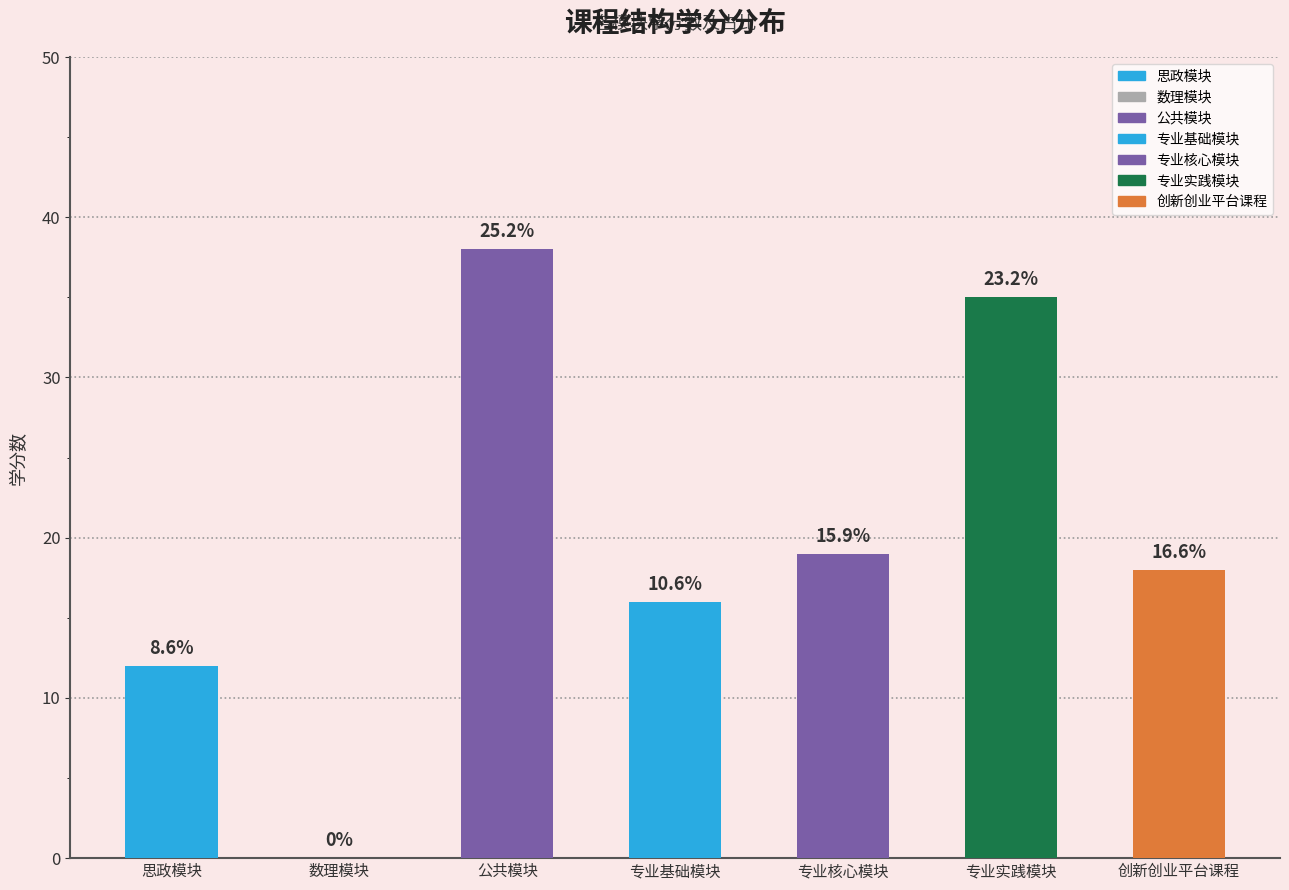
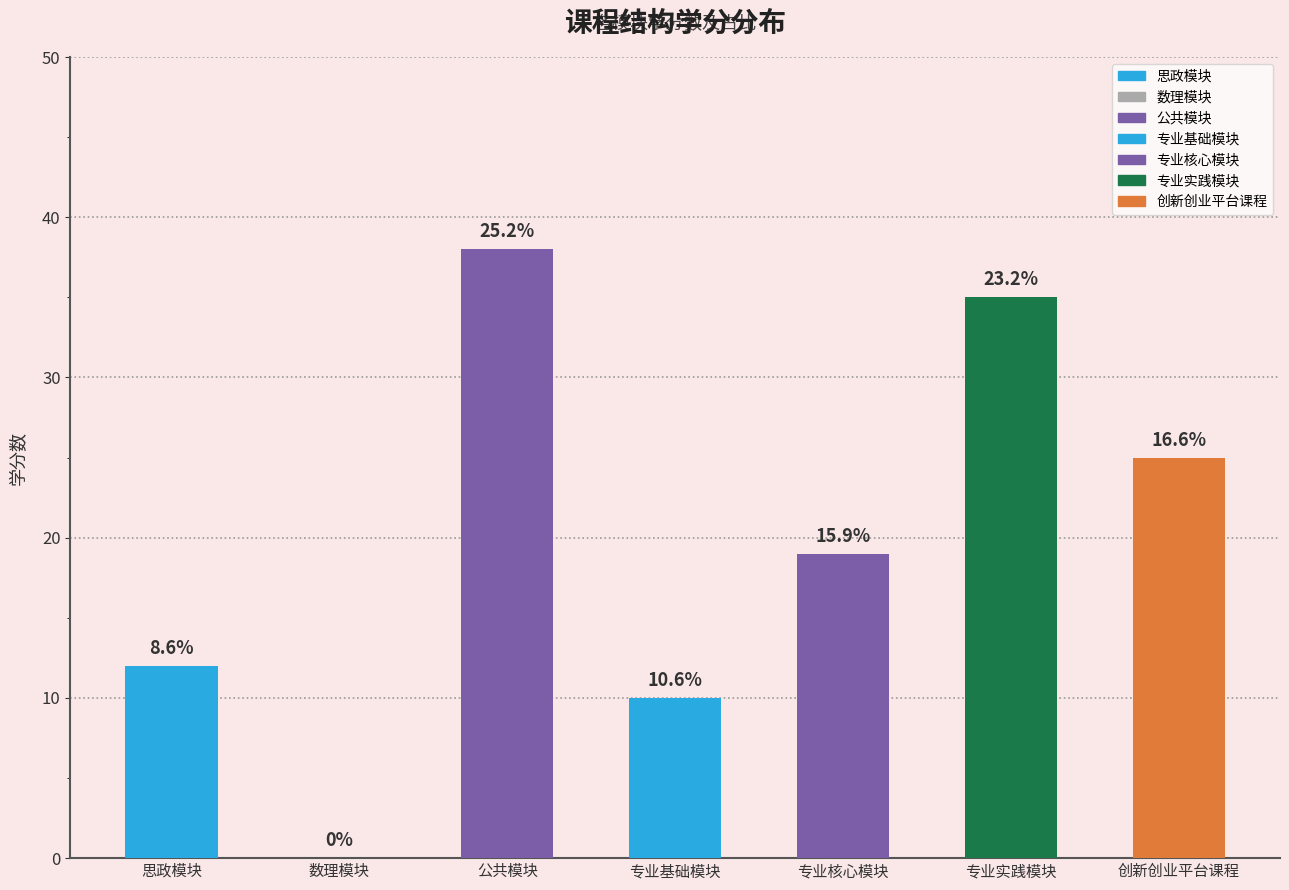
专业基础模块: 16 -> 10
创新创业平台课程: 18 -> 25
